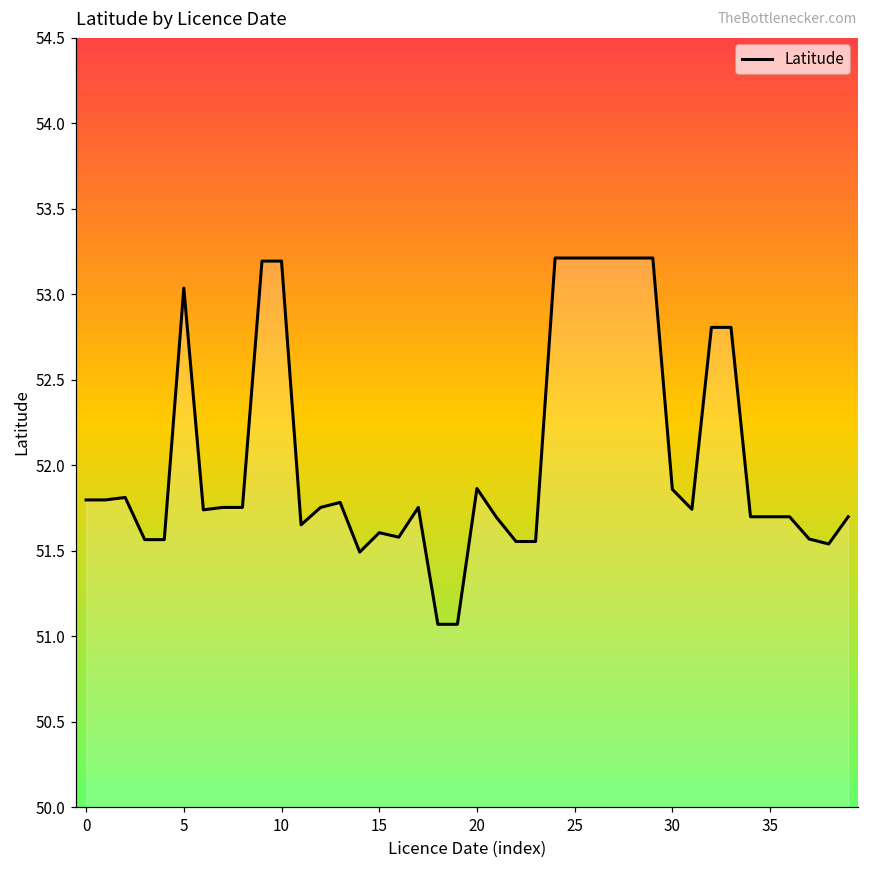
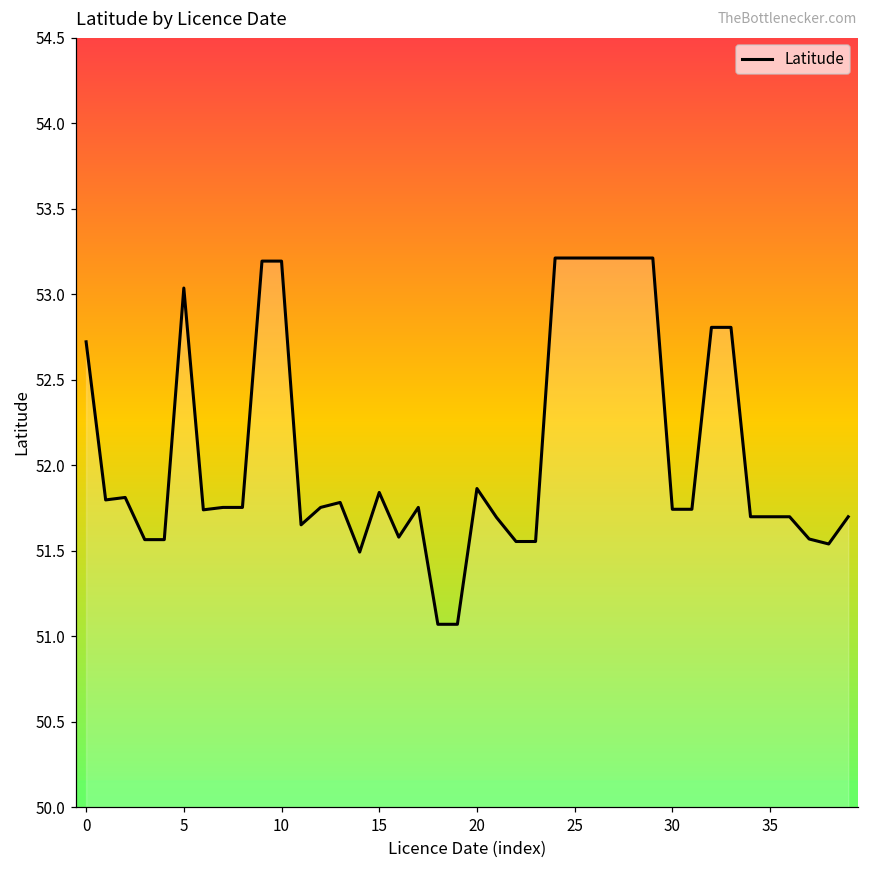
0: 51.80 -> 52.72
15: 51.60 -> 51.84
30: 51.86 -> 51.74
